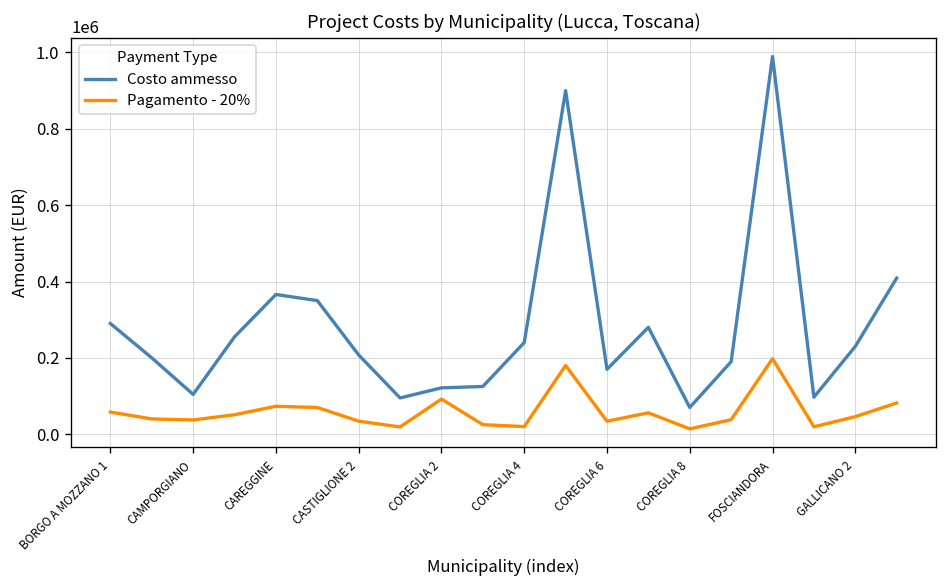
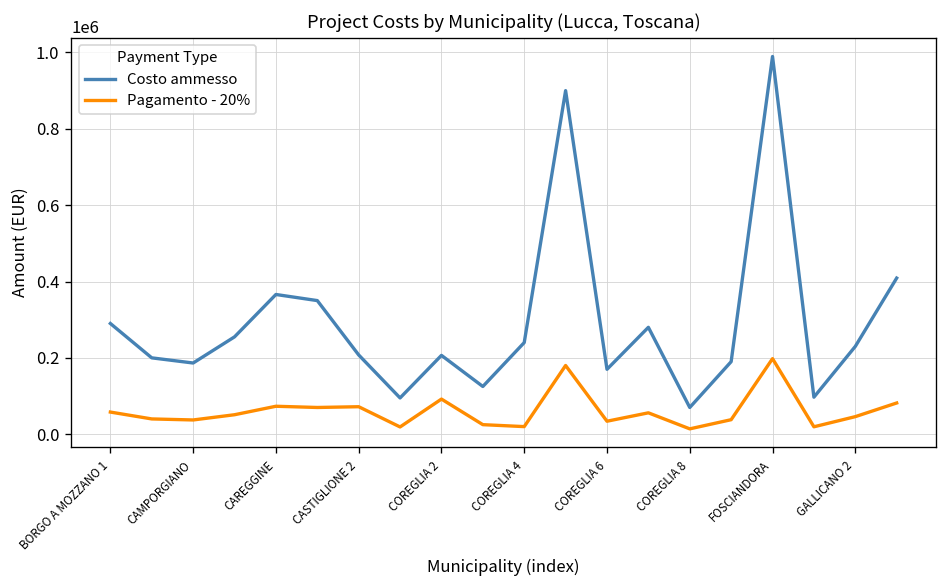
Costo ammesso, CAMPORGIANO: 100000 -> 190000
Pagamento - 20%, CASTIGLIONE 2: 30000 -> 70000
Costo ammesso, COREGLIA 2: 120000 -> 210000
